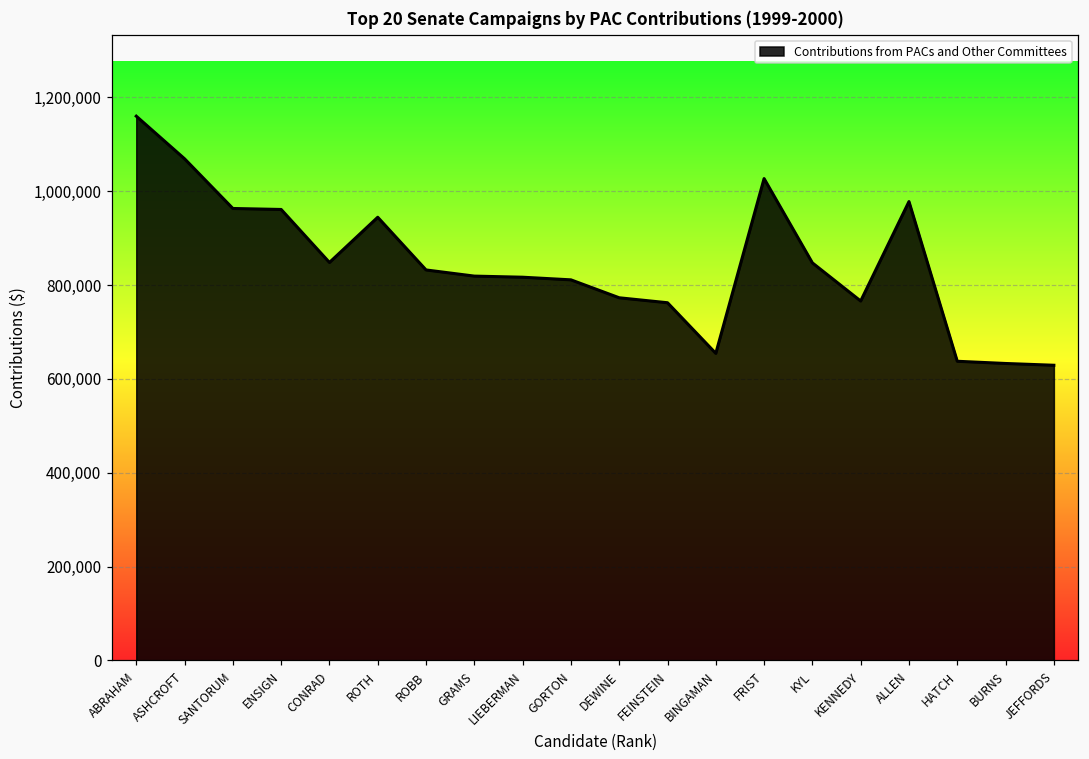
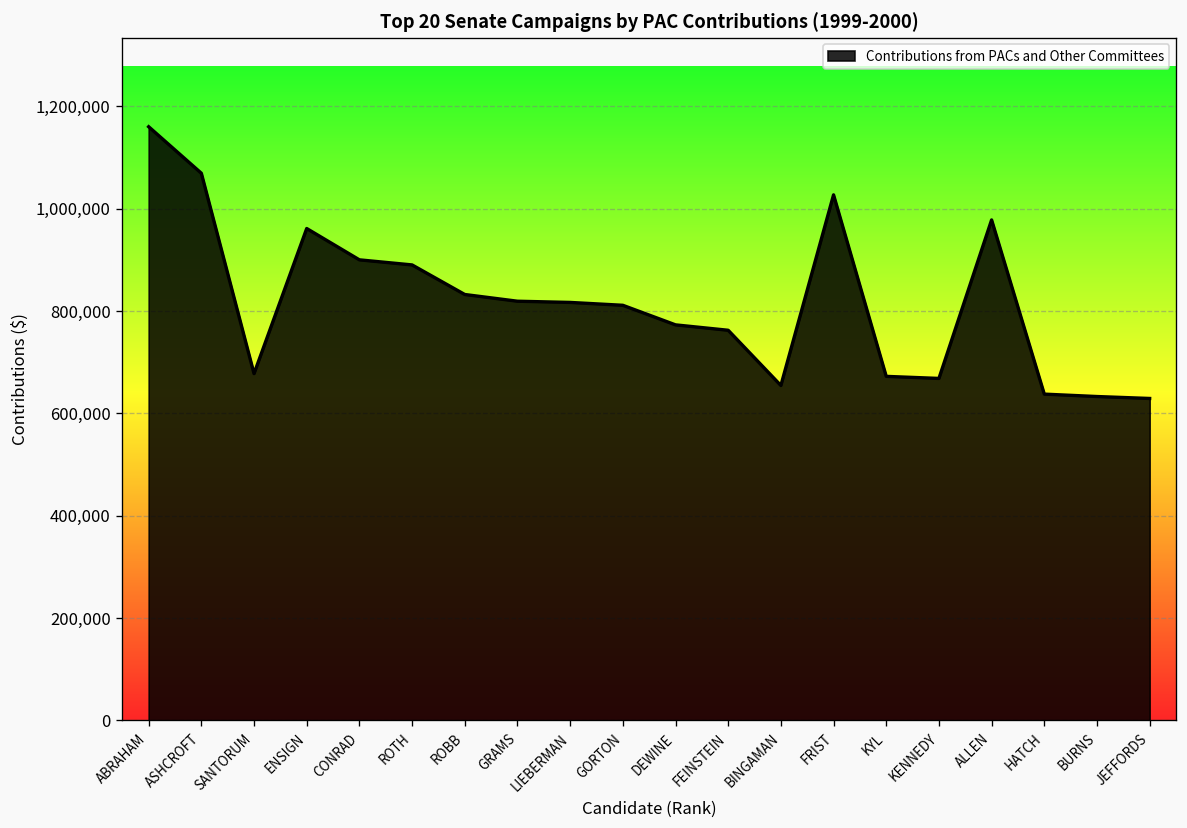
SANTORUM: 960,000 -> 680,000
CONRAD: 850,000 -> 900,000
ROTH: 940,000 -> 890,000
KYL: 850,000 -> 670,000
KENNEDY: 770,000 -> 670,000
